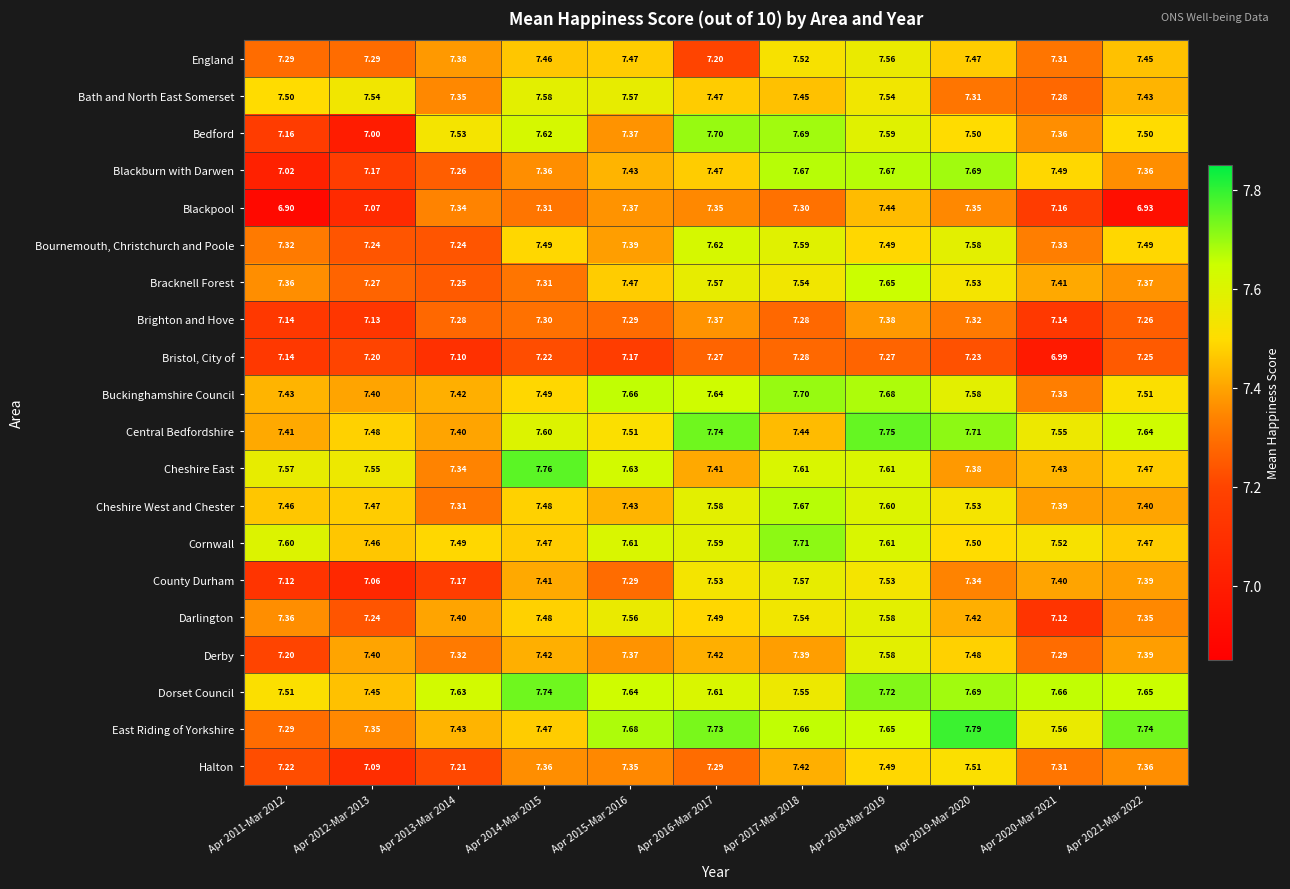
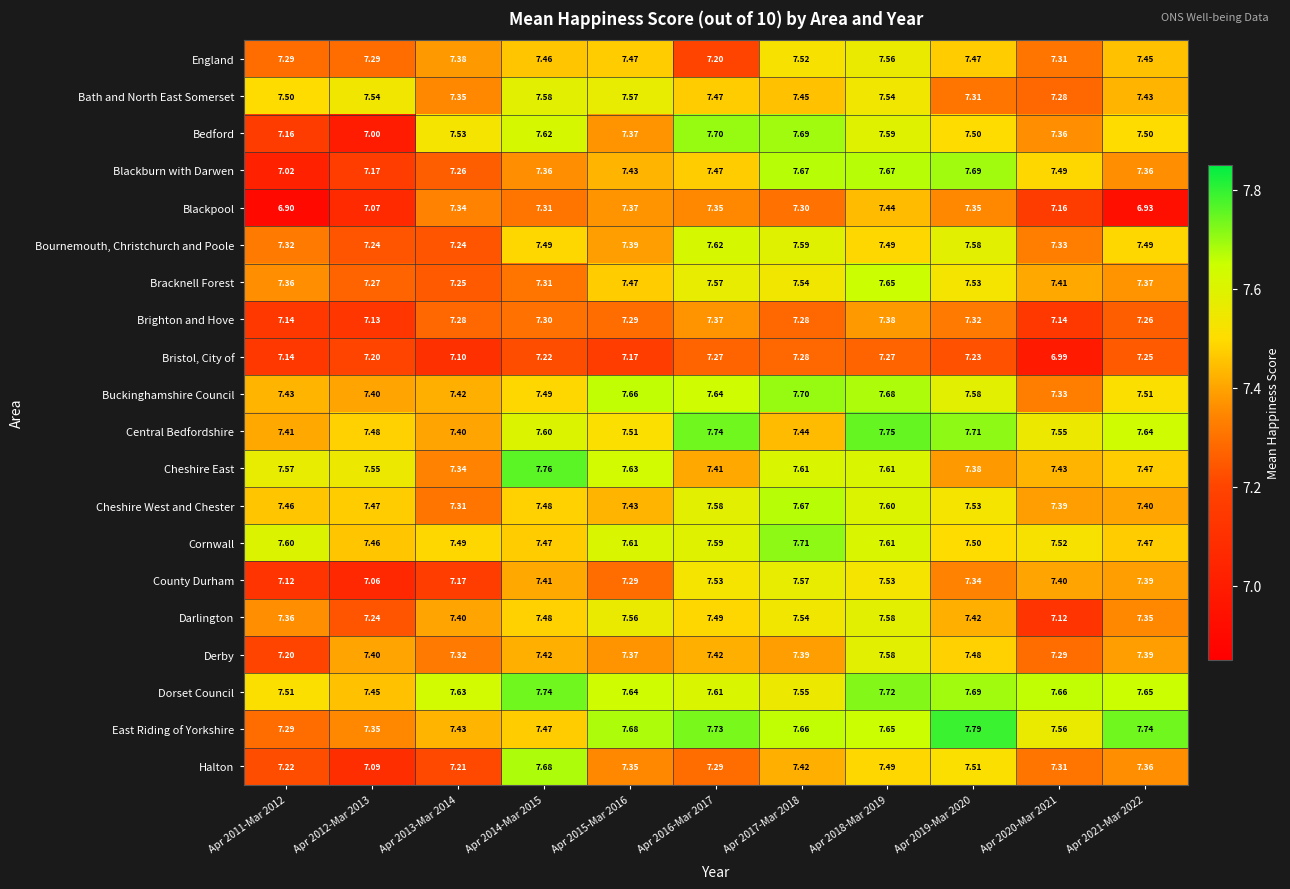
Halton, Apr 2014-Mar 2015: 7.36 -> 7.68
